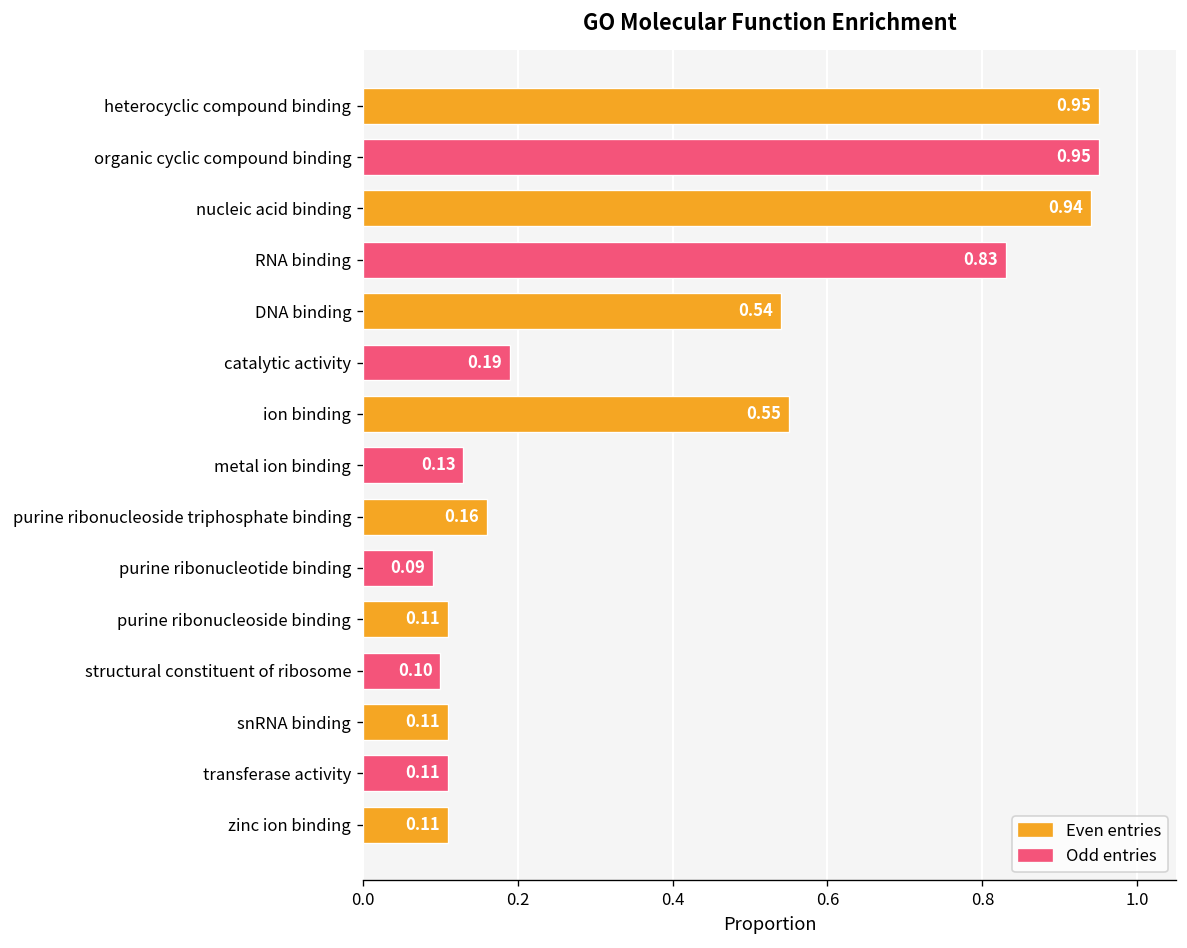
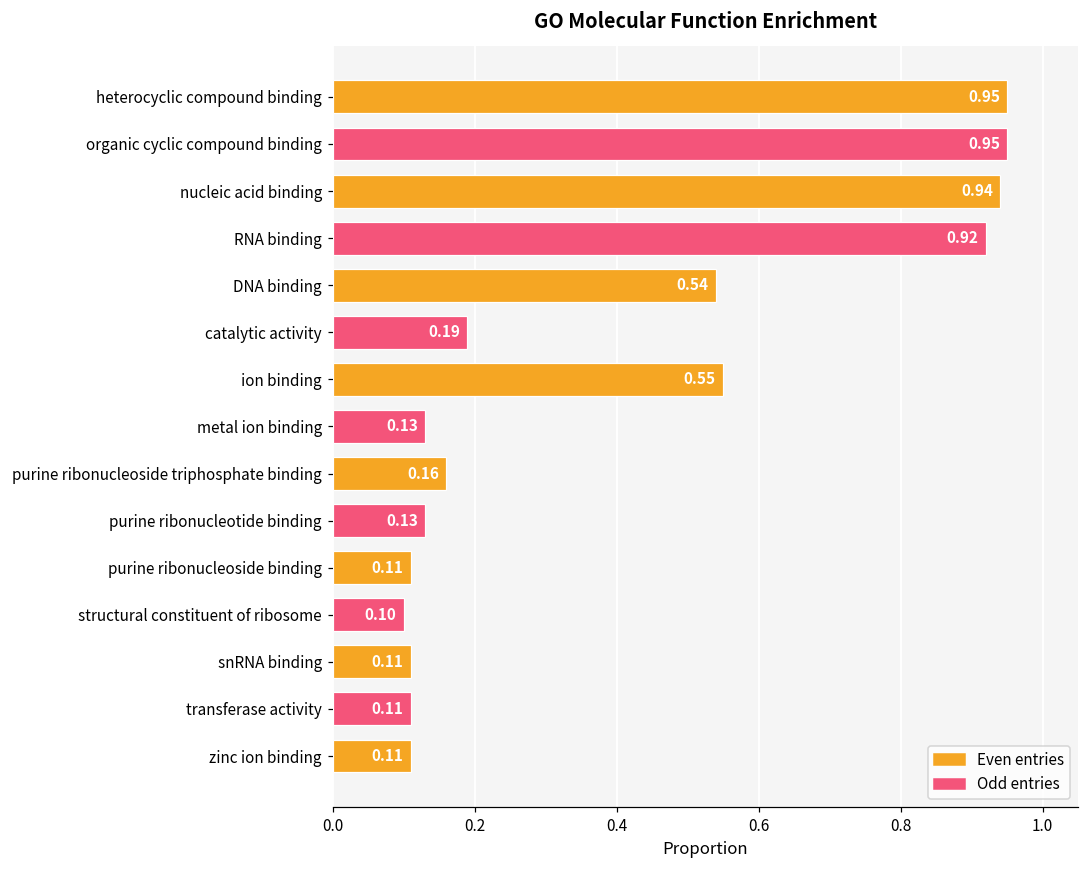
RNA binding: 0.83 -> 0.92
purine ribonucleotide binding: 0.09 -> 0.13
